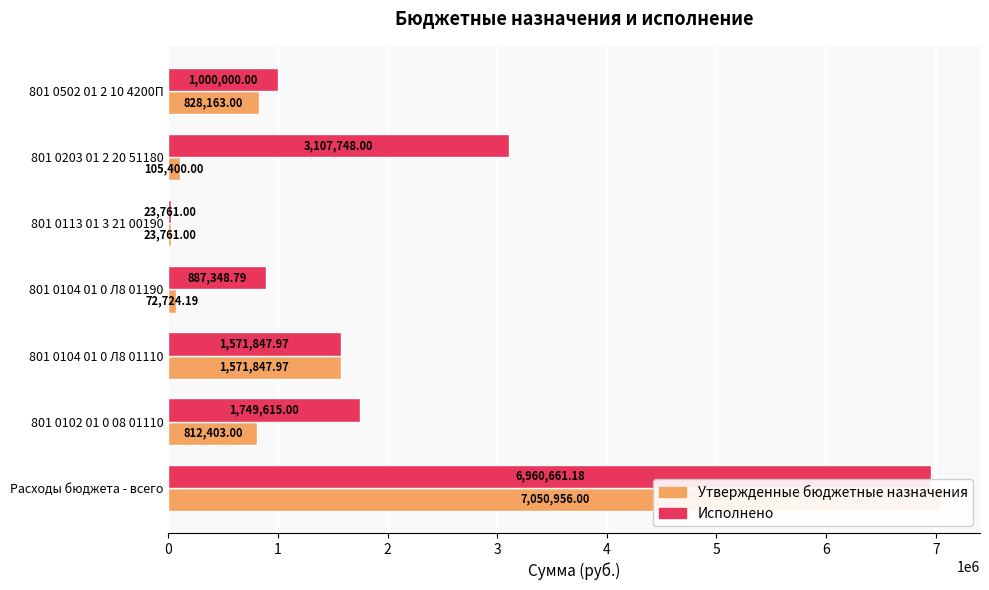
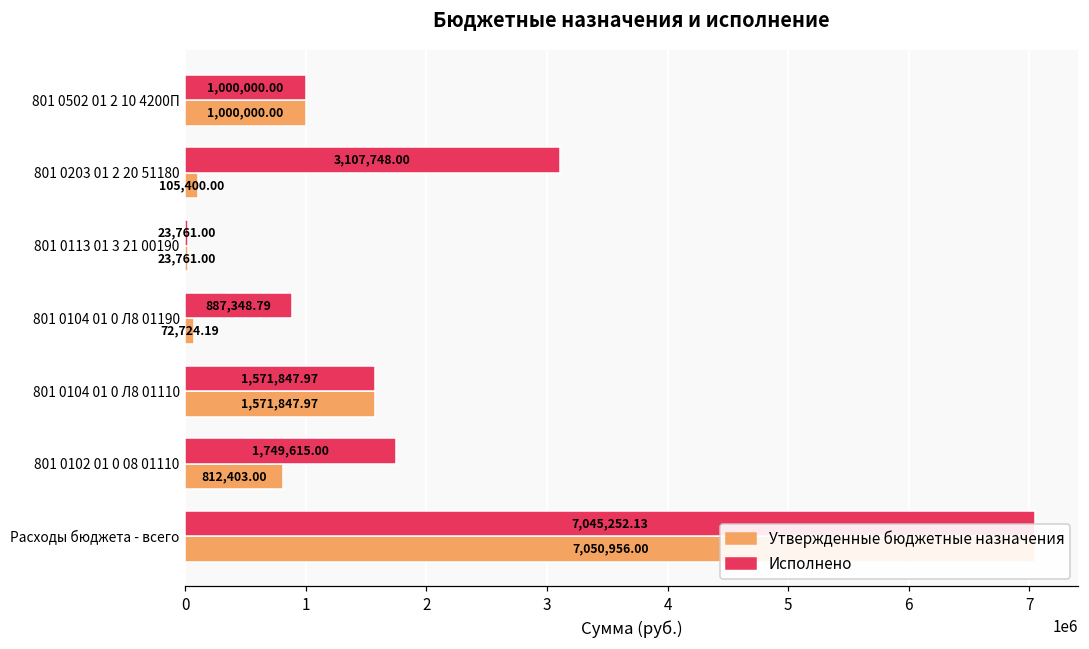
Утвержденные бюджетные назначения, 801 0502 01 2 10 4200П: 828,163.00 -> 1,000,000.00
Исполнено, Расходы бюджета - всего: 6,960,661.18 -> 7,045,252.13
